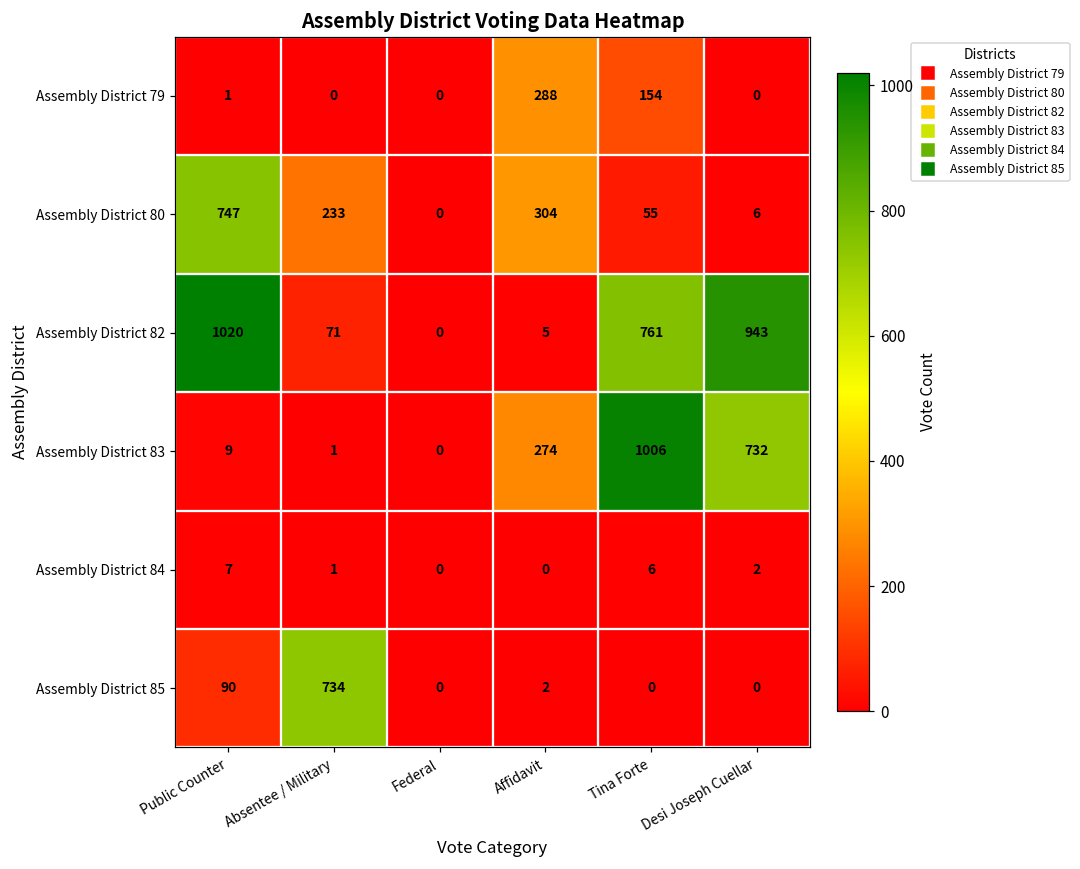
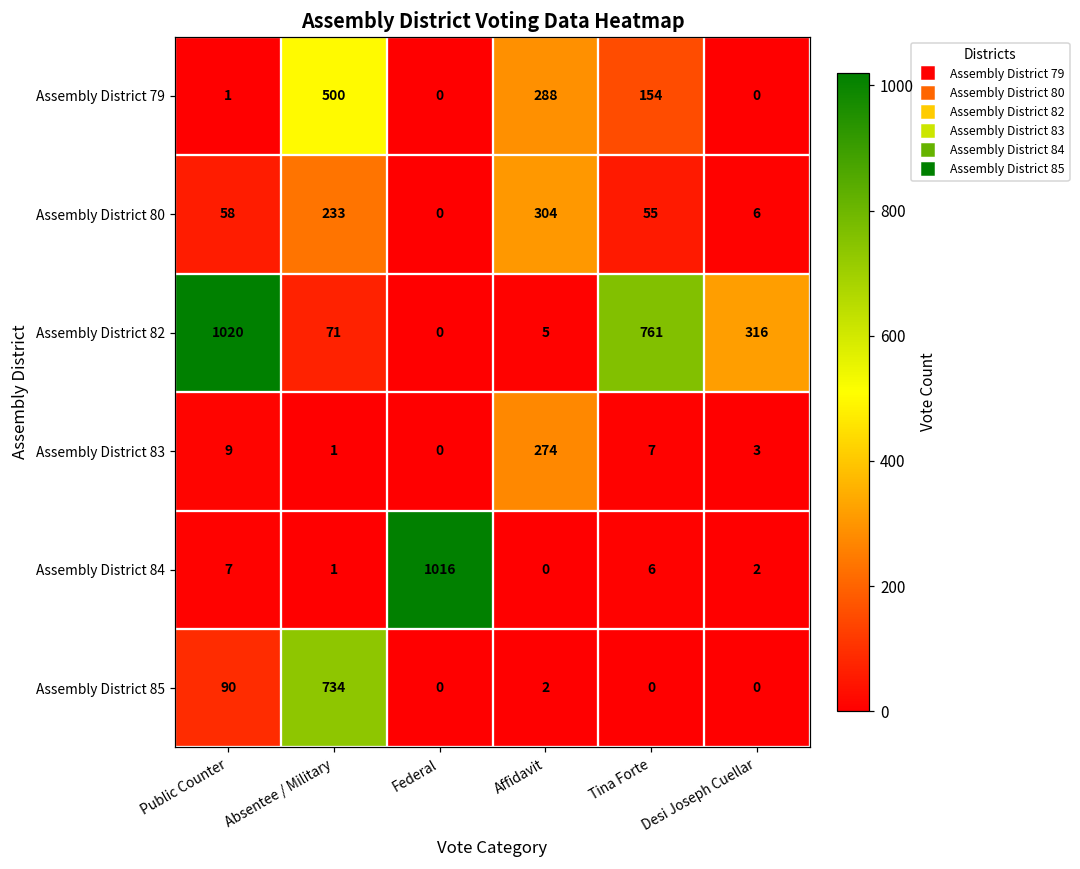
Assembly District 79, Absentee / Military: 0 -> 500
Assembly District 80, Public Counter: 747 -> 58
Assembly District 82, Desi Joseph Cuellar: 943 -> 316
Assembly District 83, Tina Forte: 1006 -> 7
Assembly District 83, Desi Joseph Cuellar: 732 -> 3
Assembly District 84, Federal: 0 -> 1016
